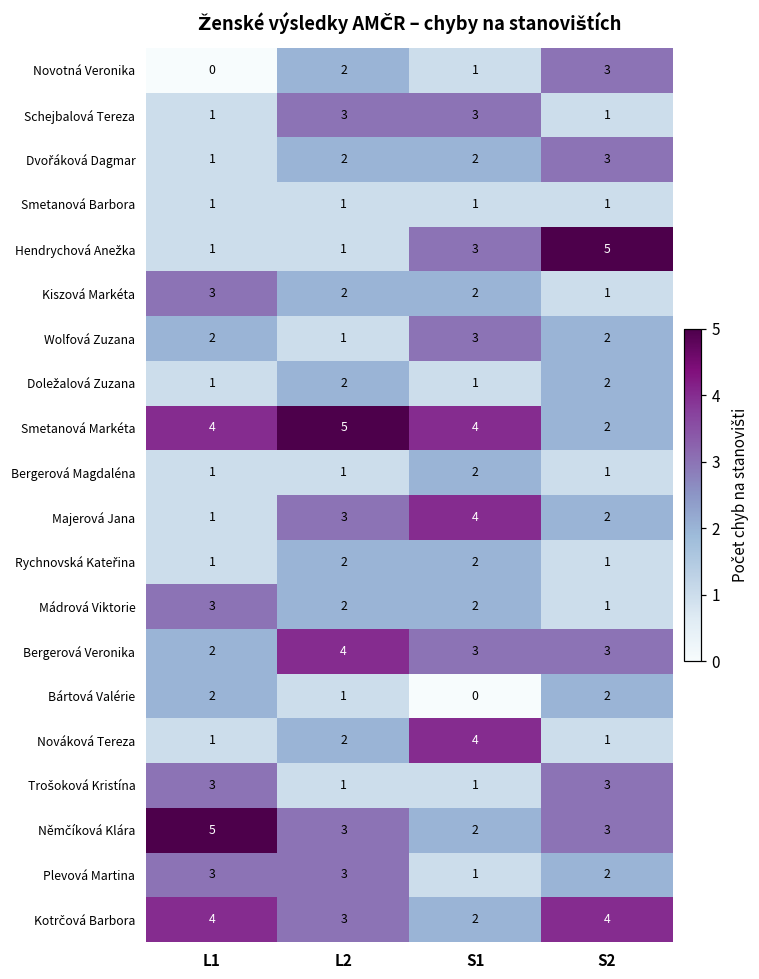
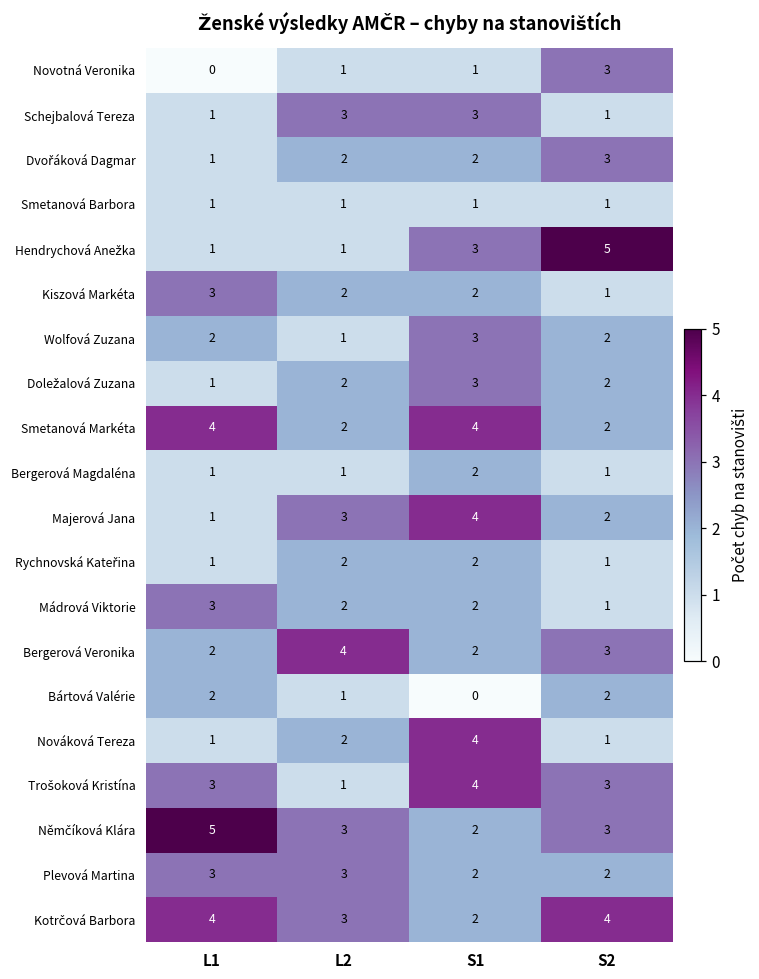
Novotná Veronika, L2: 2 -> 1
Doležalová Zuzana, S1: 1 -> 3
Smetanová Markéta, L2: 5 -> 2
Bergerová Veronika, S1: 3 -> 2
Trošoková Kristína, S1: 1 -> 4
Plevová Martina, S1: 1 -> 2
